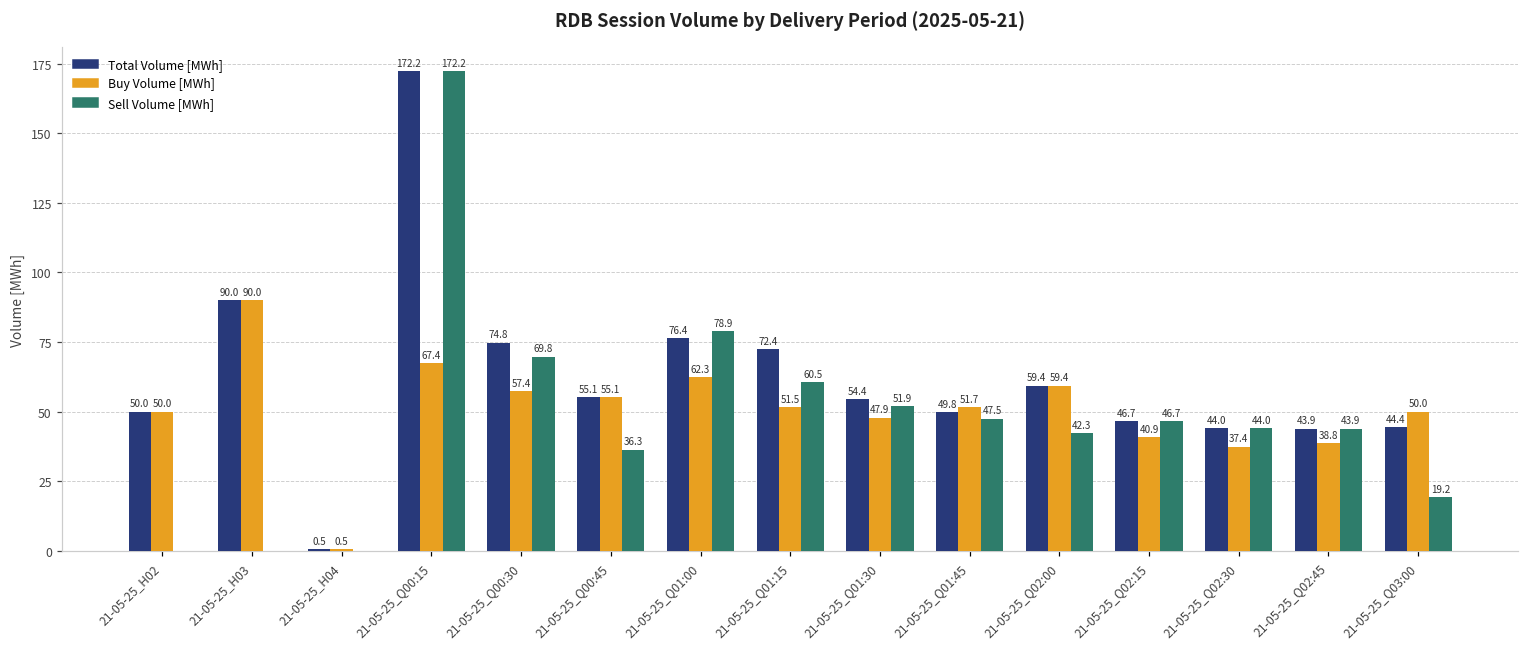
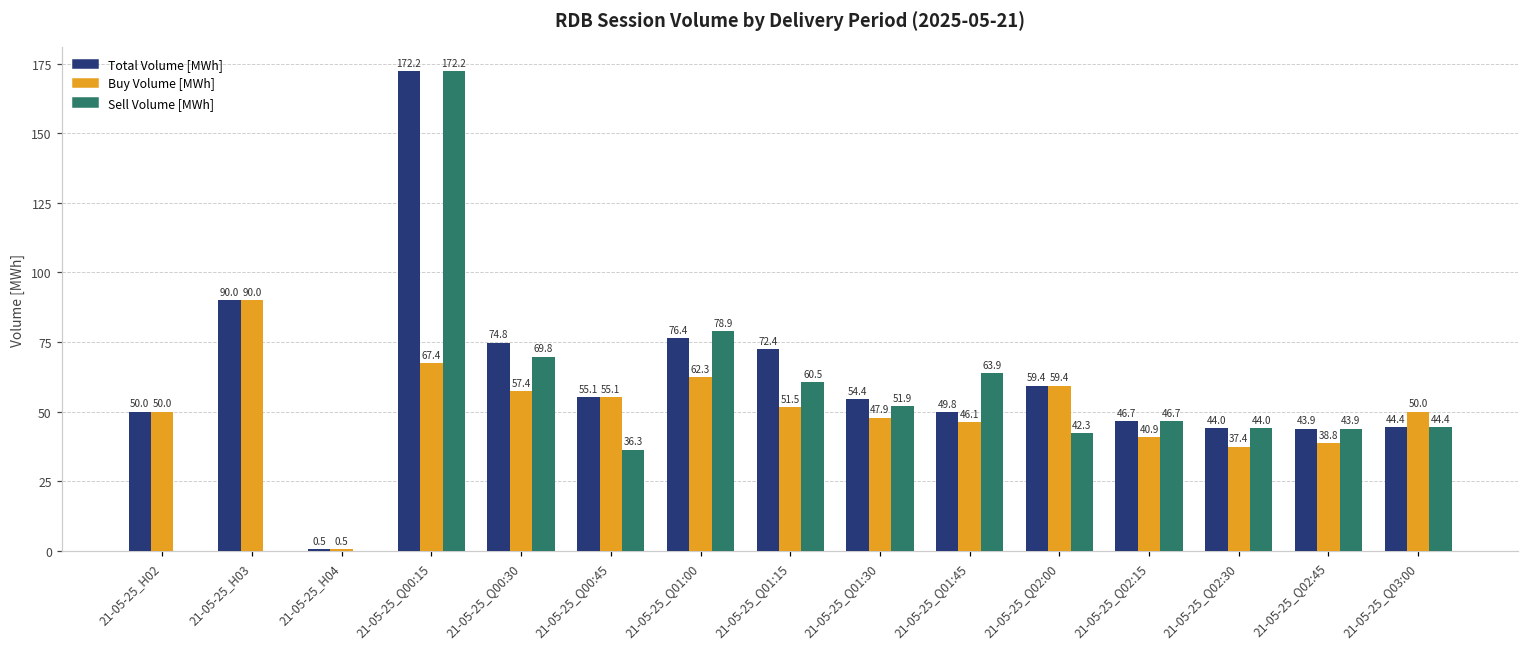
Buy Volume [MWh], 21-05-25_Q01:45: 51.7 -> 46.1
Sell Volume [MWh], 21-05-25_Q01:45: 47.5 -> 63.9
Sell Volume [MWh], 21-05-25_Q03:00: 19.2 -> 44.4
